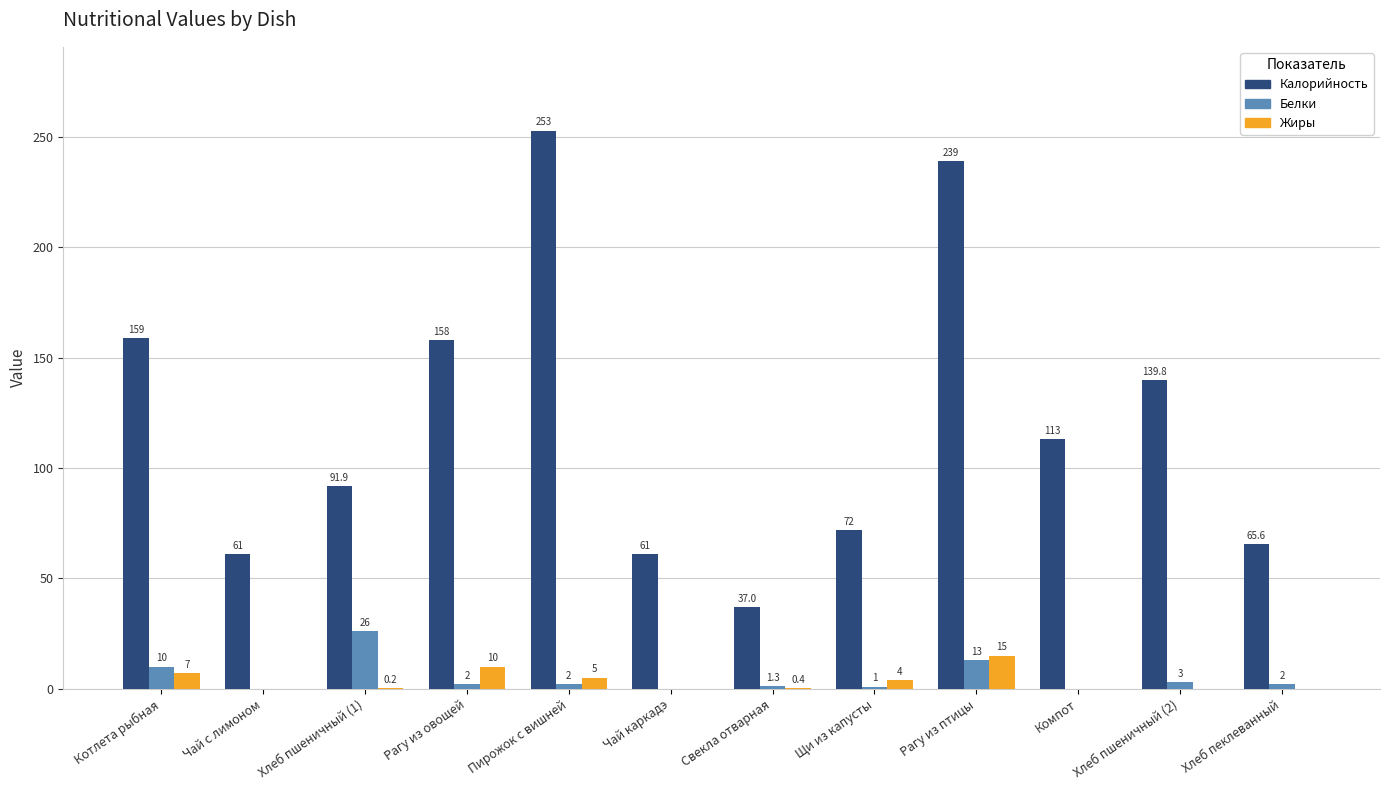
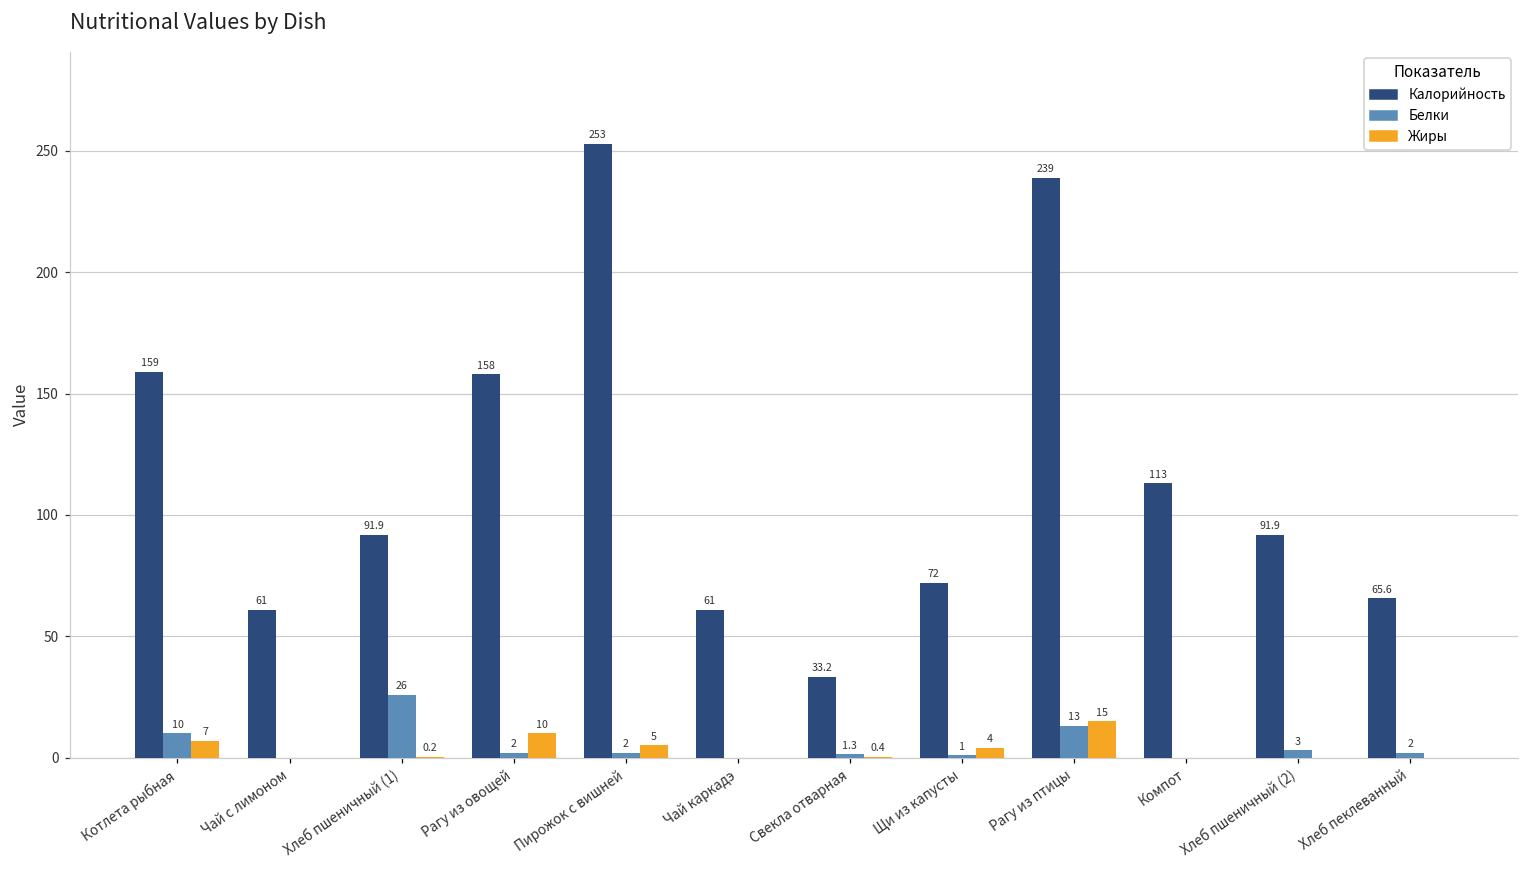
Калорийность, Свекла отварная: 37.0 -> 33.2
Калорийность, Хлеб пшеничный (2): 139.8 -> 91.9
